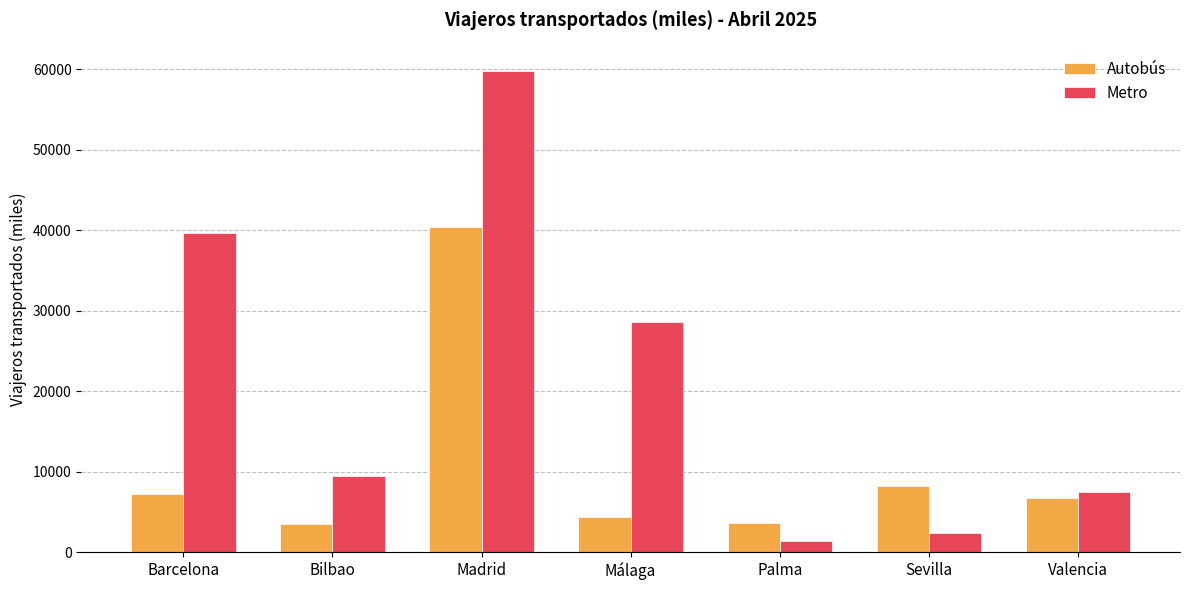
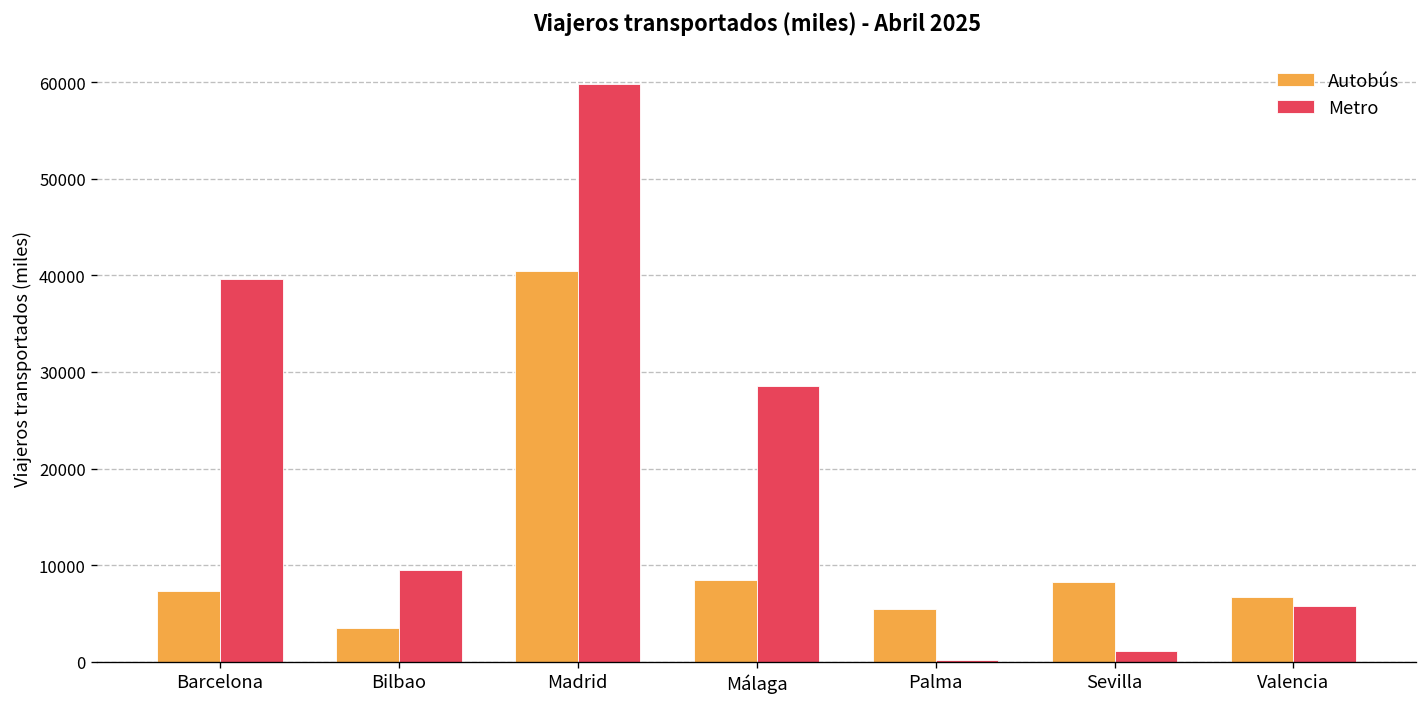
Autobús, Málaga: 4000 -> 8000
Autobús, Palma: 4000 -> 5000
Metro, Palma: 1000 -> 0
Metro, Sevilla: 2000 -> 1000
Metro, Valencia: 7000 -> 6000
